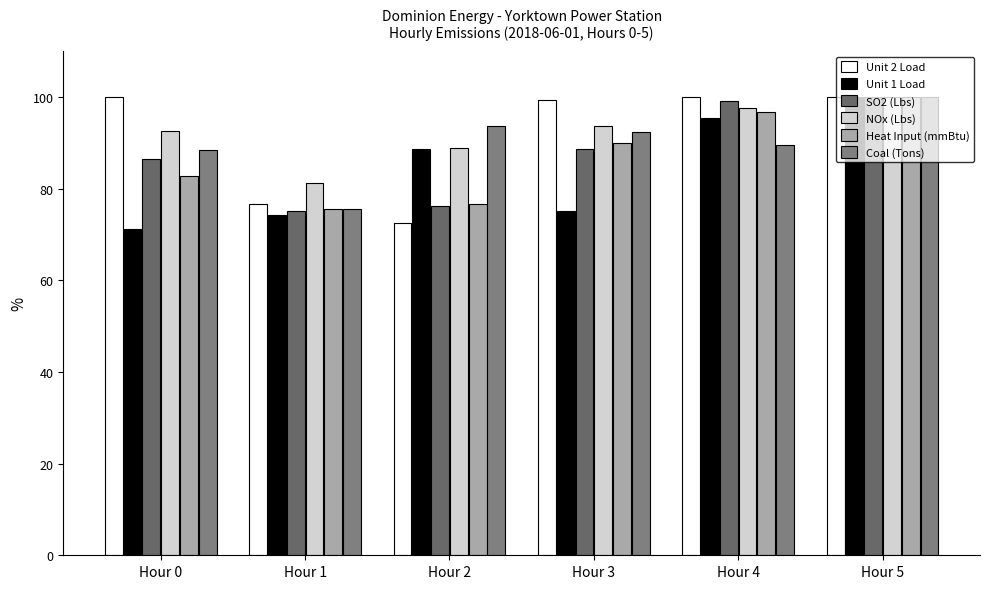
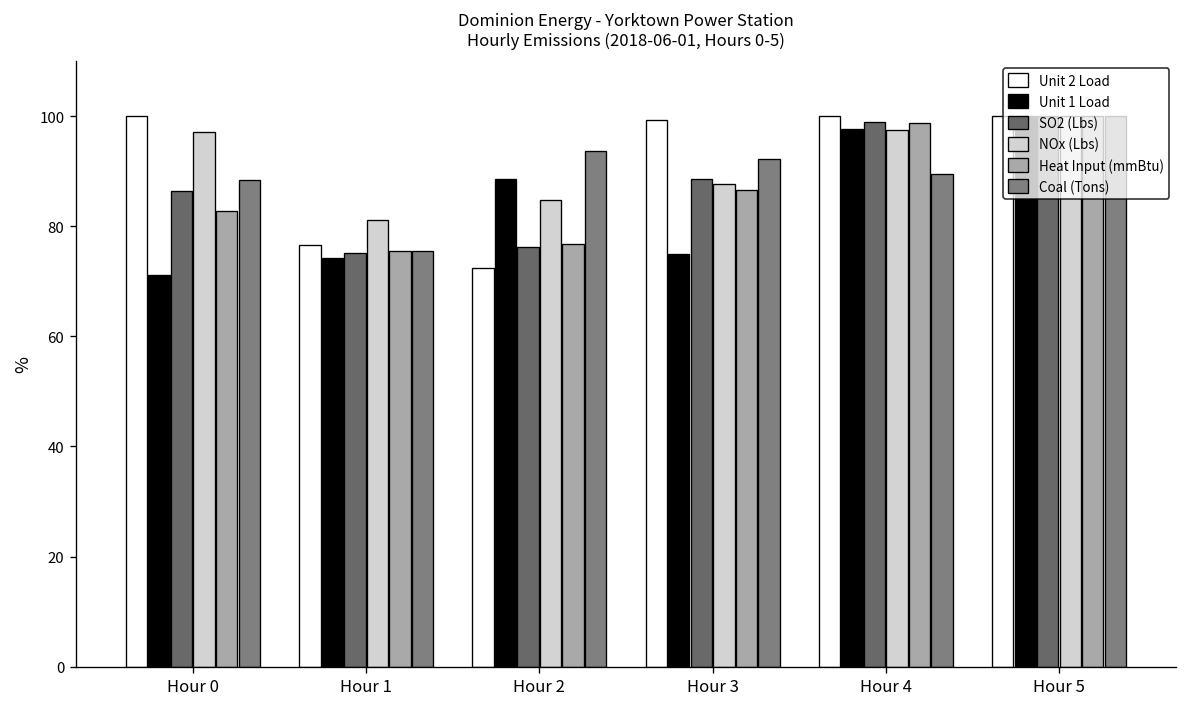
NOx (Lbs), Hour 0: 93 -> 97
NOx (Lbs), Hour 2: 89 -> 85
NOx (Lbs), Hour 3: 94 -> 88
Heat Input (mmBtu), Hour 3: 90 -> 87
Unit 1 Load, Hour 4: 95 -> 98
Heat Input (mmBtu), Hour 4: 97 -> 99
